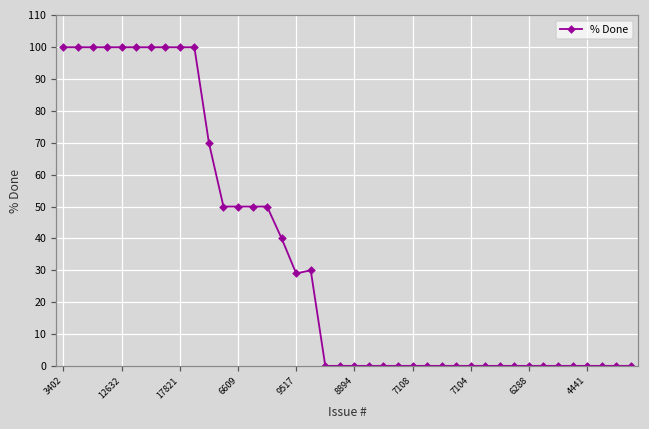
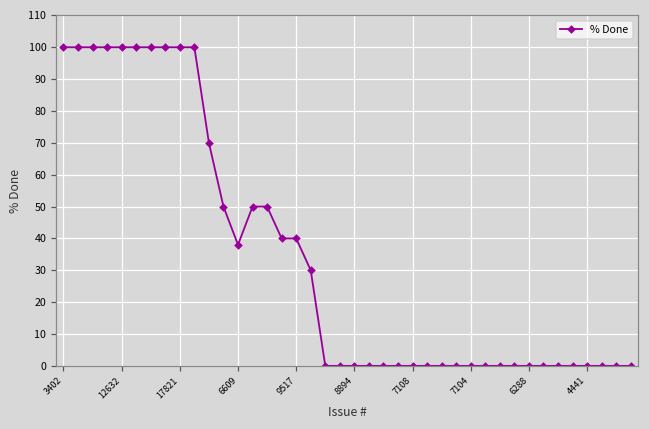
6609: 50 -> 38
9517: 29 -> 40
